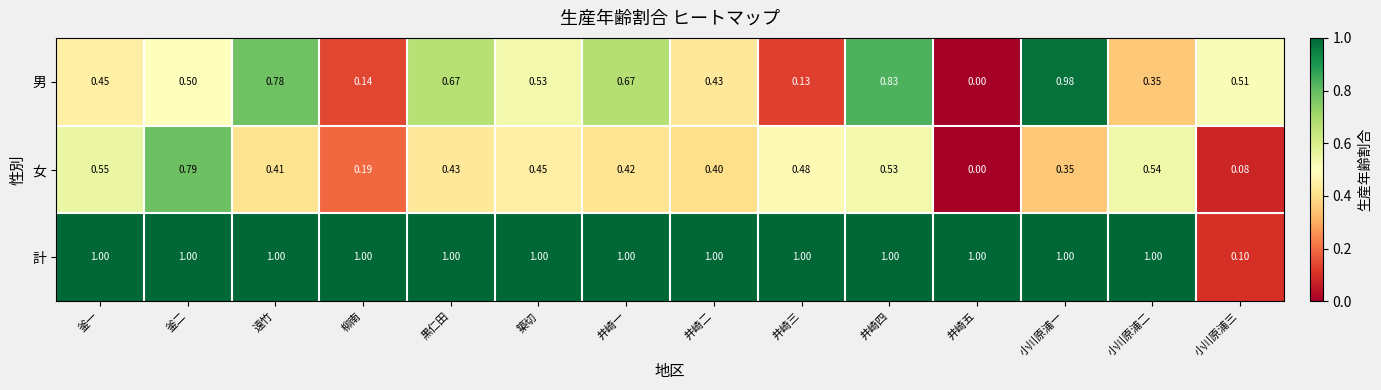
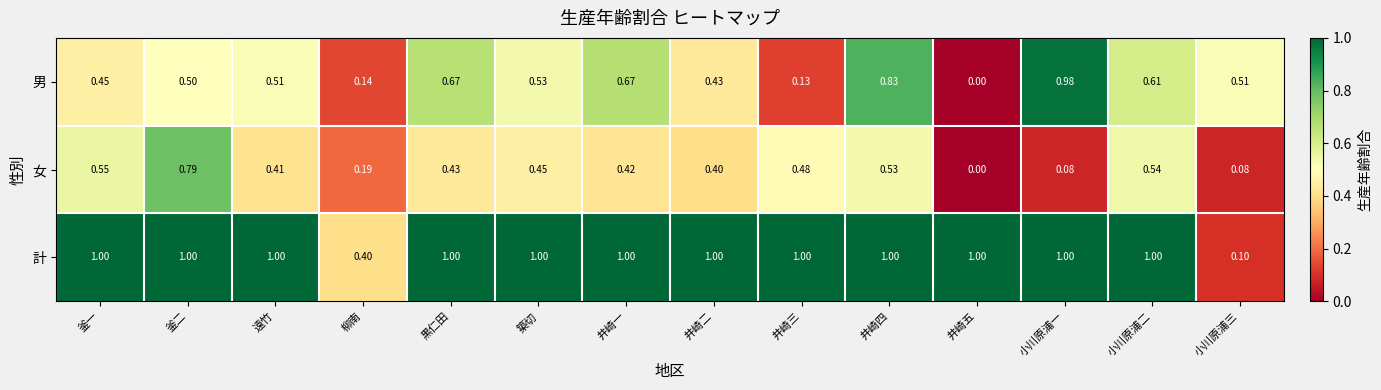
男, 遠竹: 0.78 -> 0.51
男, 小川原浦二: 0.35 -> 0.61
女, 小川原浦一: 0.35 -> 0.08
計, 柳南: 1.00 -> 0.40
